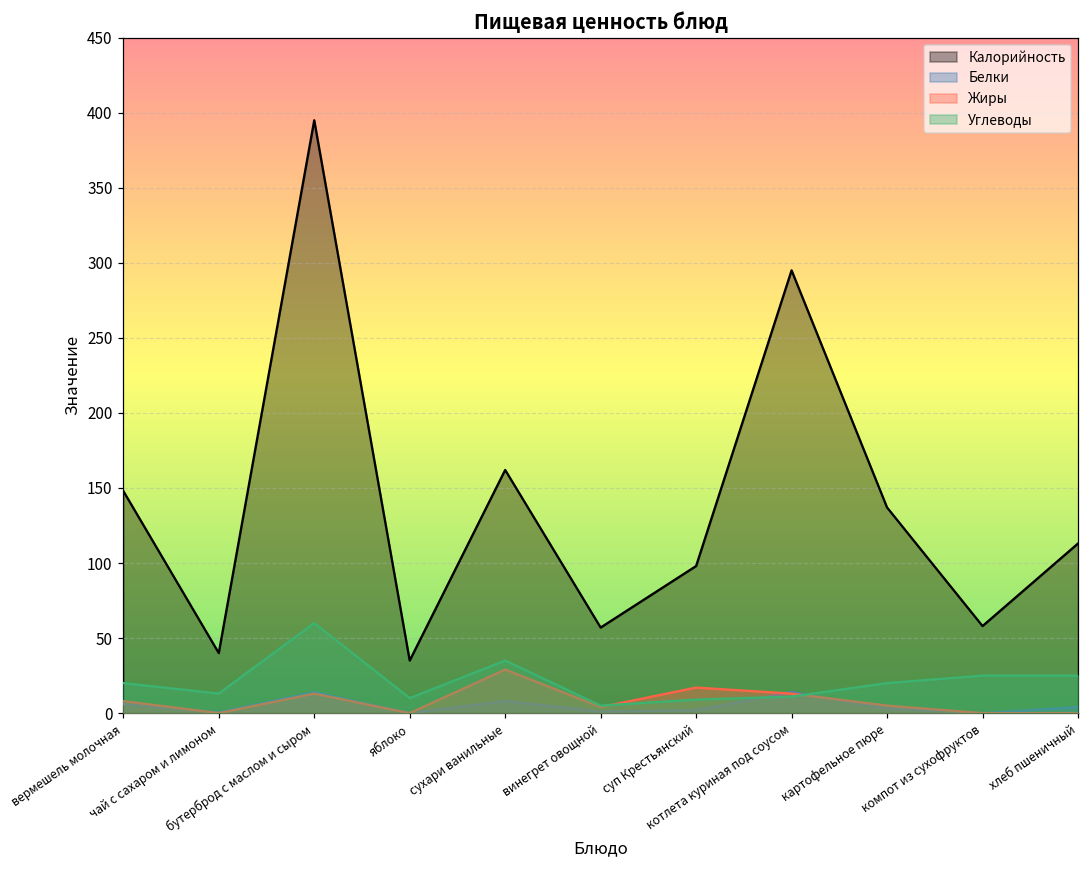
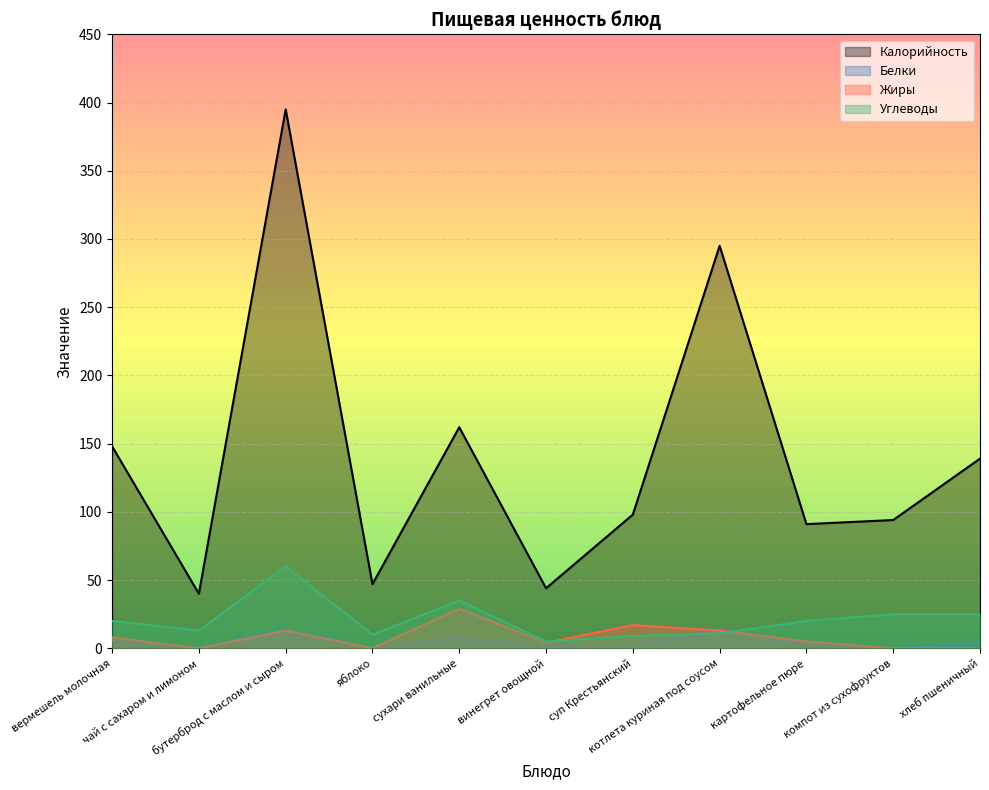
Калорийность, яблоко: 35 -> 47
Калорийность, винегрет овощной: 57 -> 44
Калорийность, картофельное пюре: 137 -> 91
Калорийность, компот из сухофруктов: 58 -> 94
Калорийность, хлеб пшеничный: 113 -> 139
